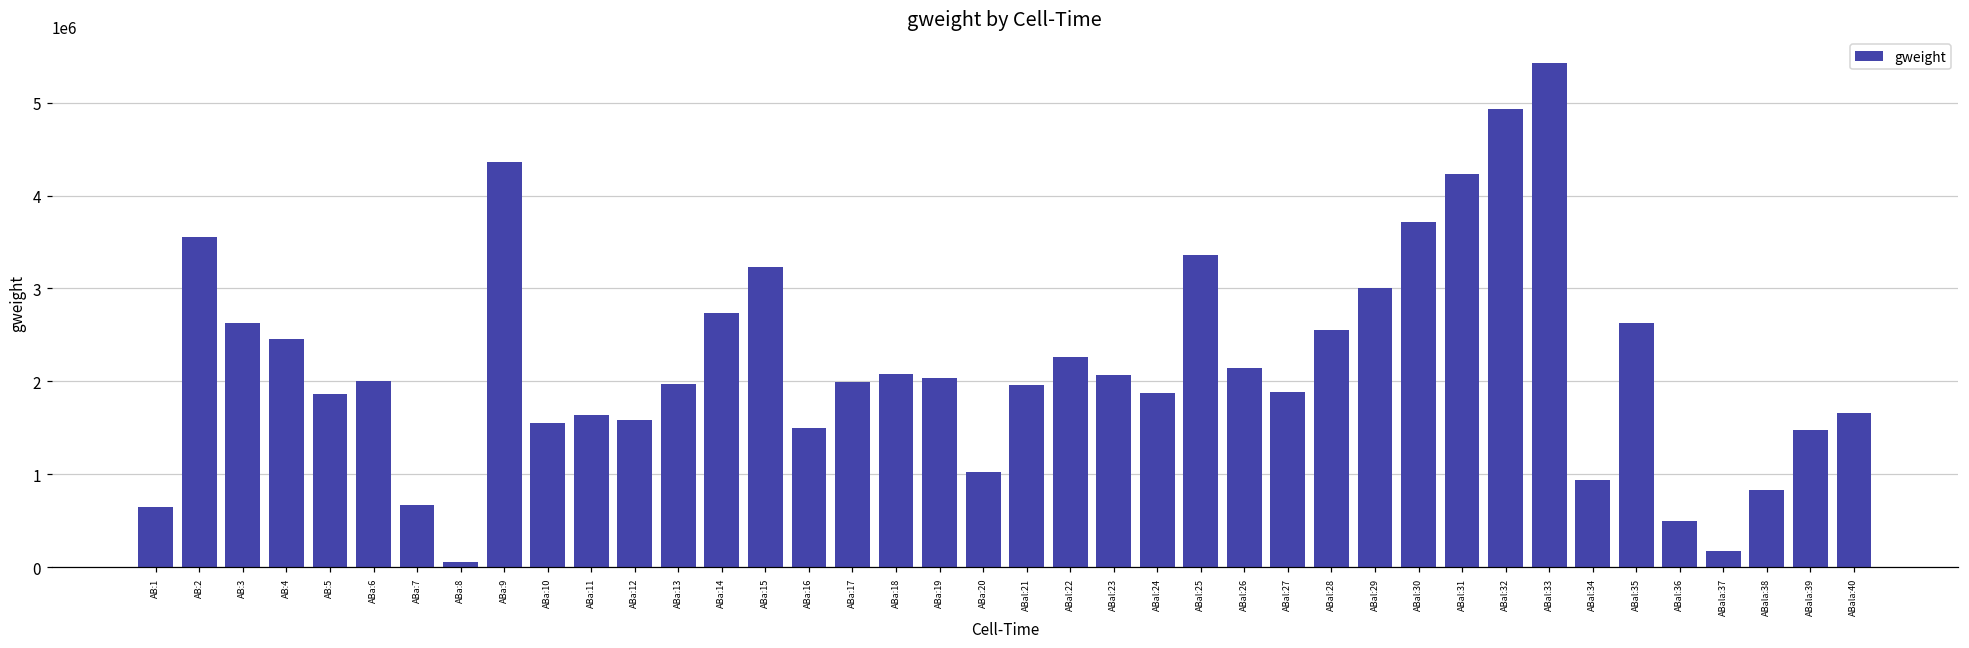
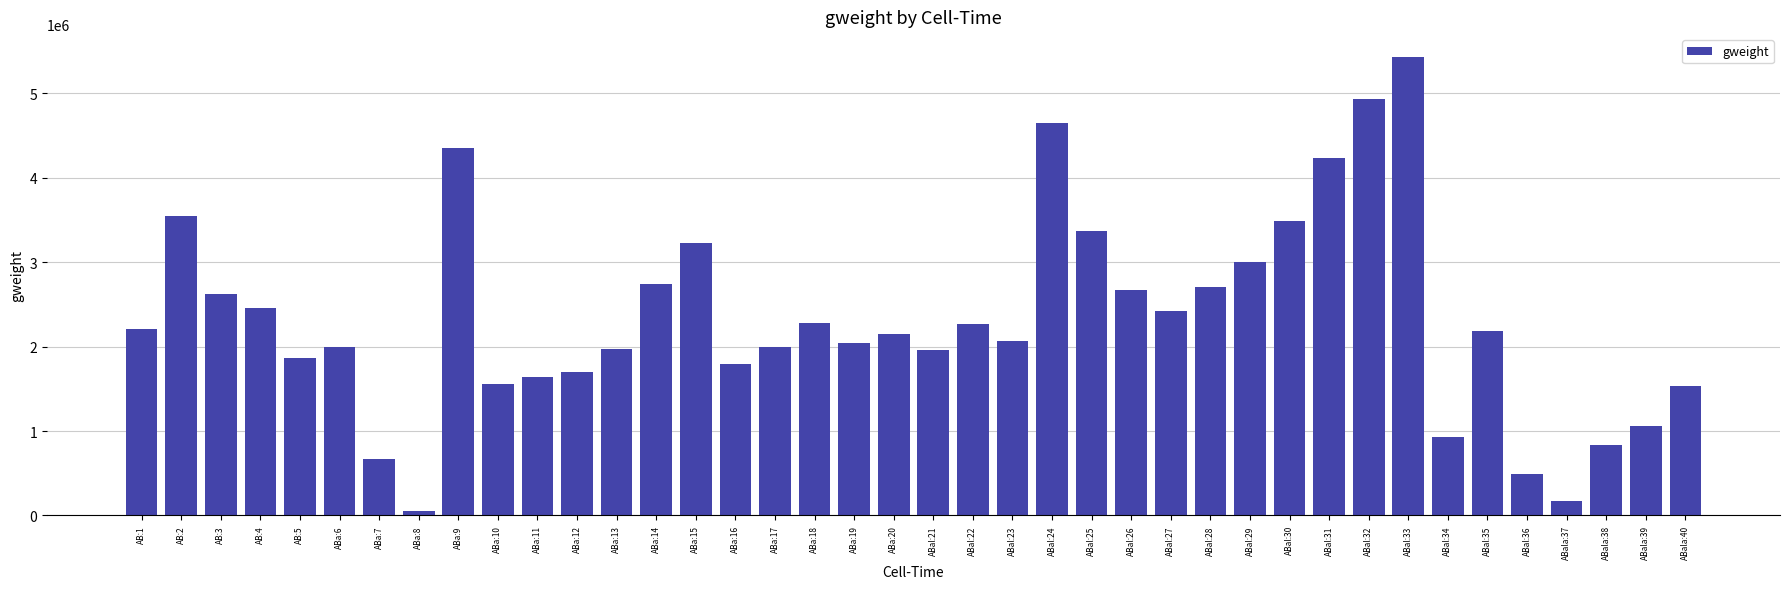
AB:1: 600000 -> 2200000
ABa:12: 1600000 -> 1700000
ABa:16: 1500000 -> 1800000
ABa:18: 2100000 -> 2300000
ABa:20: 1000000 -> 2100000
ABal:24: 1900000 -> 4600000
ABal:26: 2100000 -> 2700000
ABal:27: 1900000 -> 2400000
ABal:28: 2600000 -> 2700000
ABal:30: 3700000 -> 3500000
ABal:35: 2600000 -> 2200000
ABala:39: 1500000 -> 1100000
ABala:40: 1700000 -> 1500000
